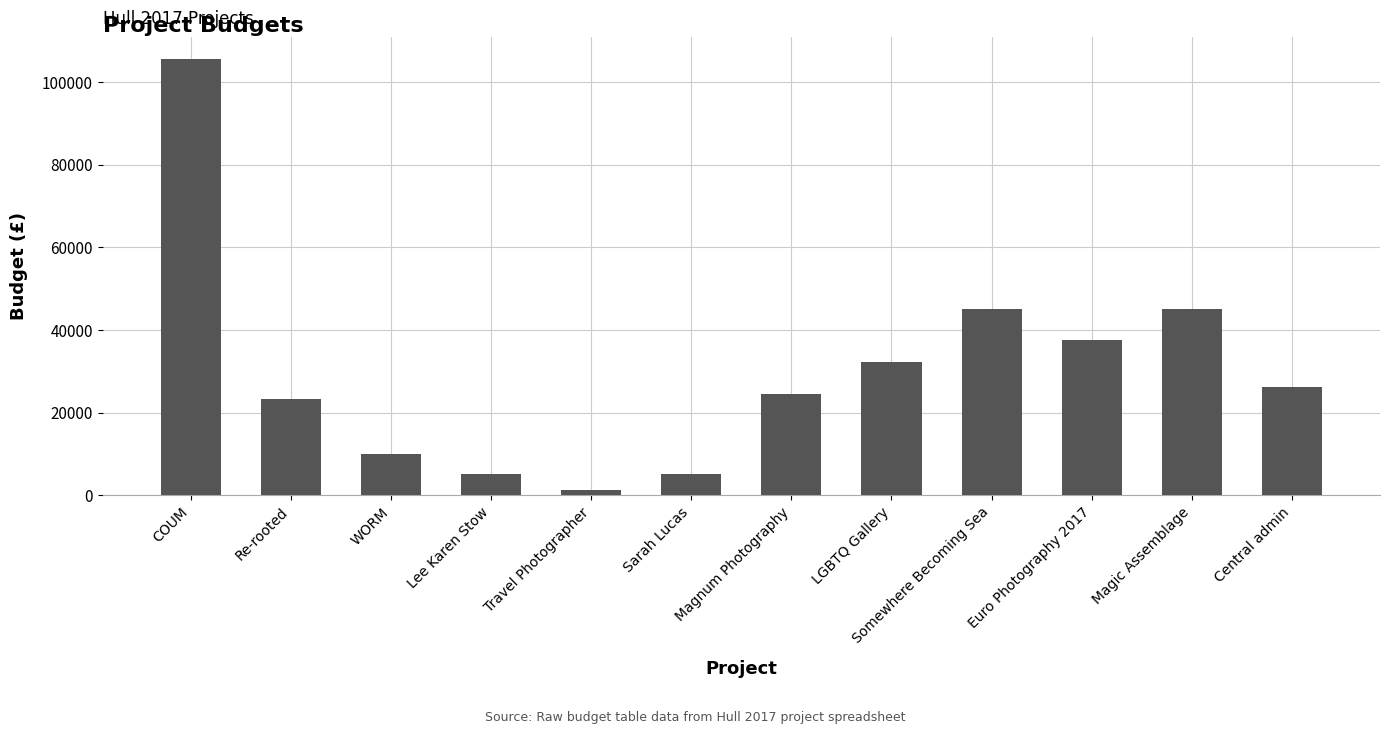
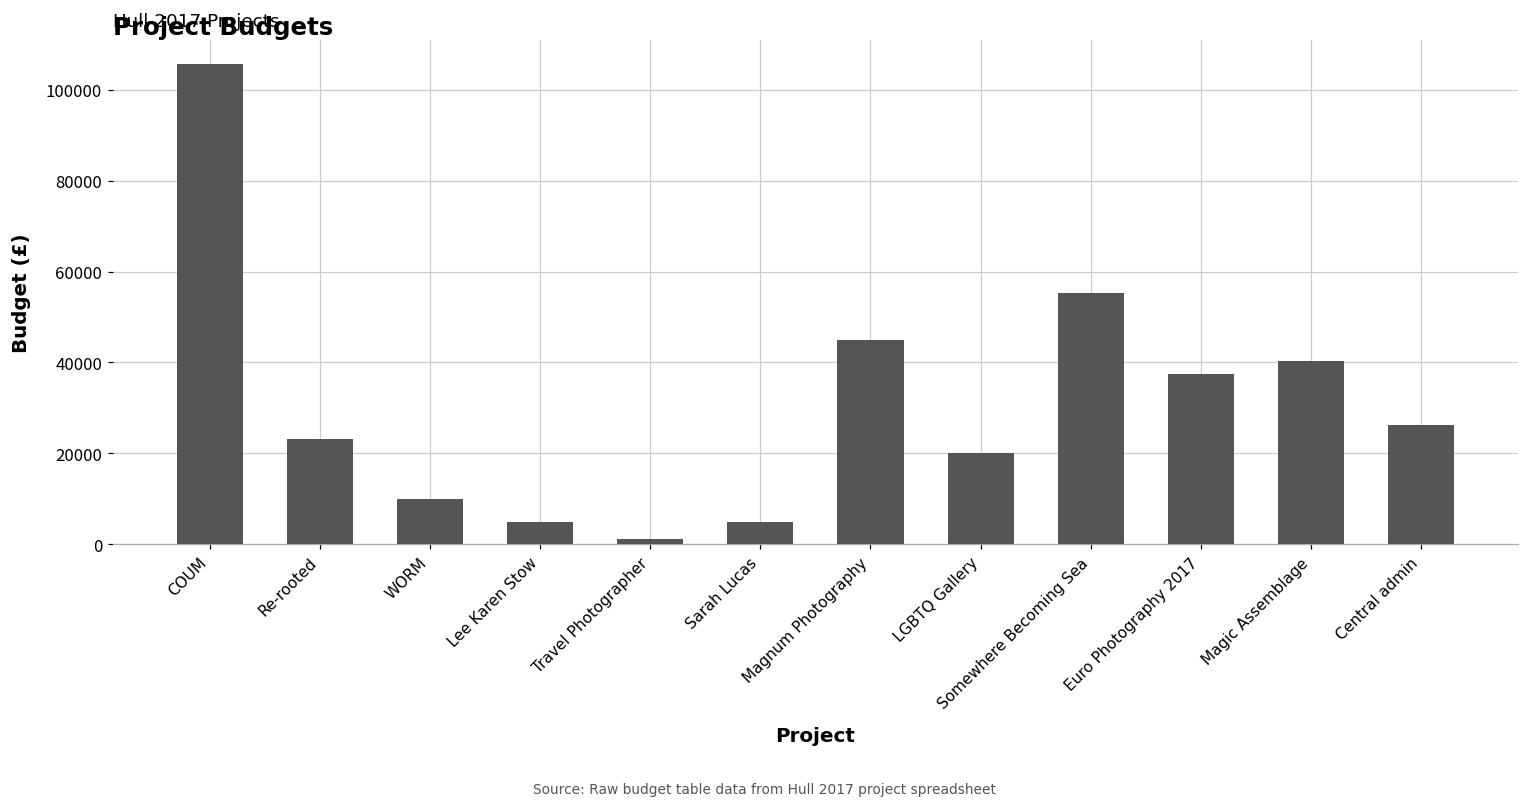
Magnum Photography: 24000 -> 45000
LGBTQ Gallery: 32000 -> 20000
Somewhere Becoming Sea: 45000 -> 55000
Magic Assemblage: 45000 -> 40000
